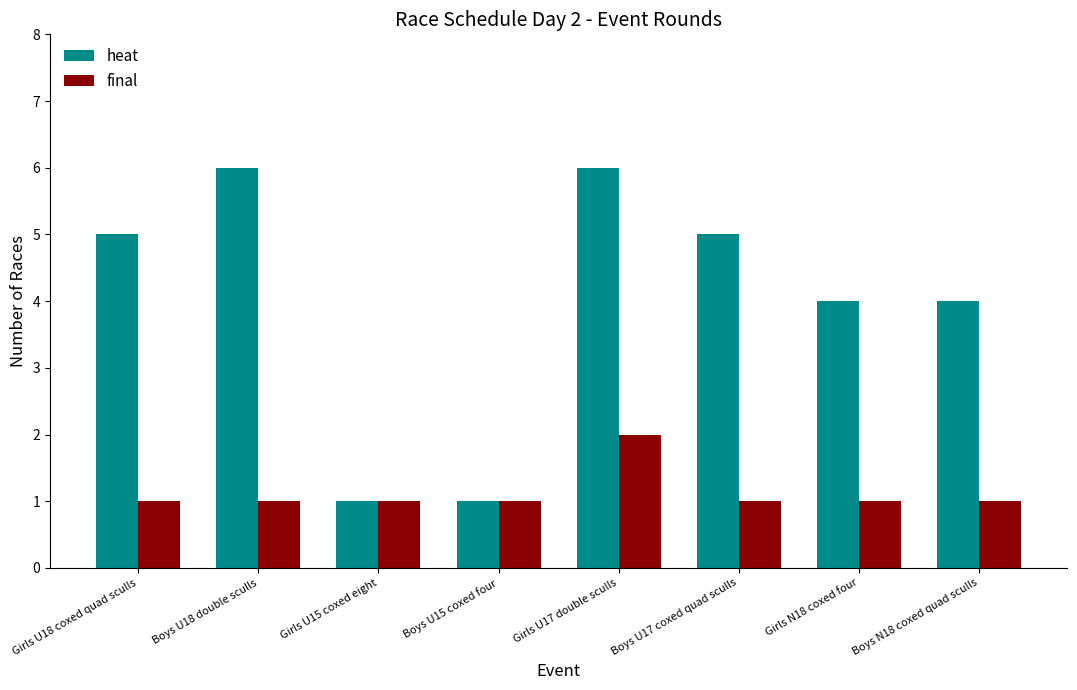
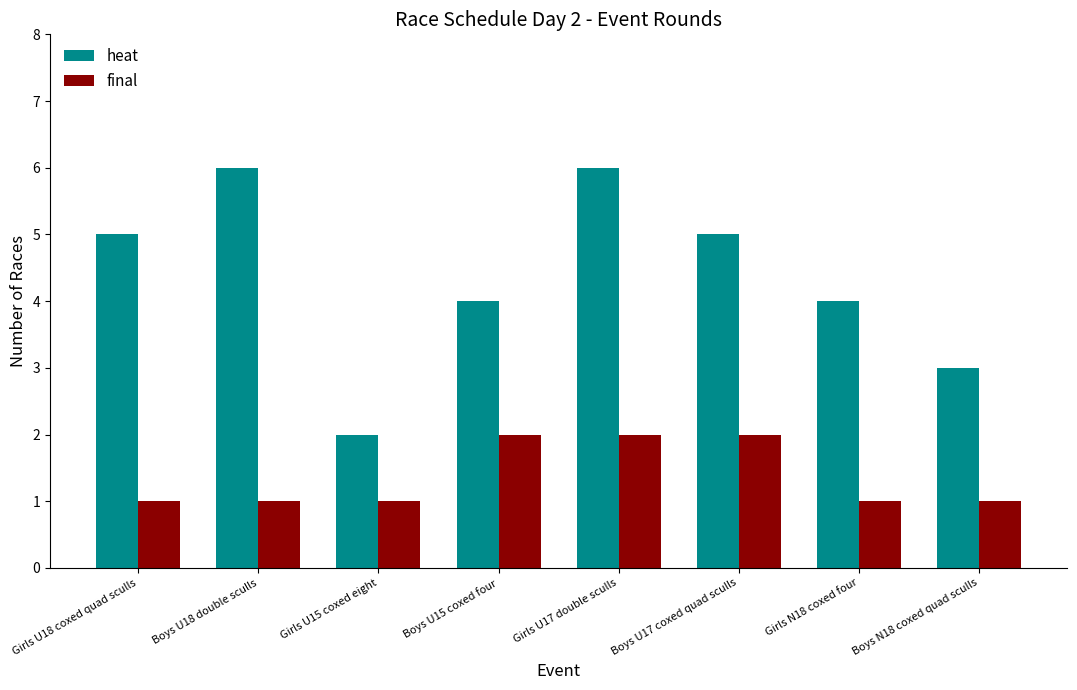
heat, Girls U15 coxed eight: 1 -> 2
heat, Boys U15 coxed four: 1 -> 4
final, Boys U15 coxed four: 1 -> 2
final, Boys U17 coxed quad sculls: 1 -> 2
heat, Boys N18 coxed quad sculls: 4 -> 3
